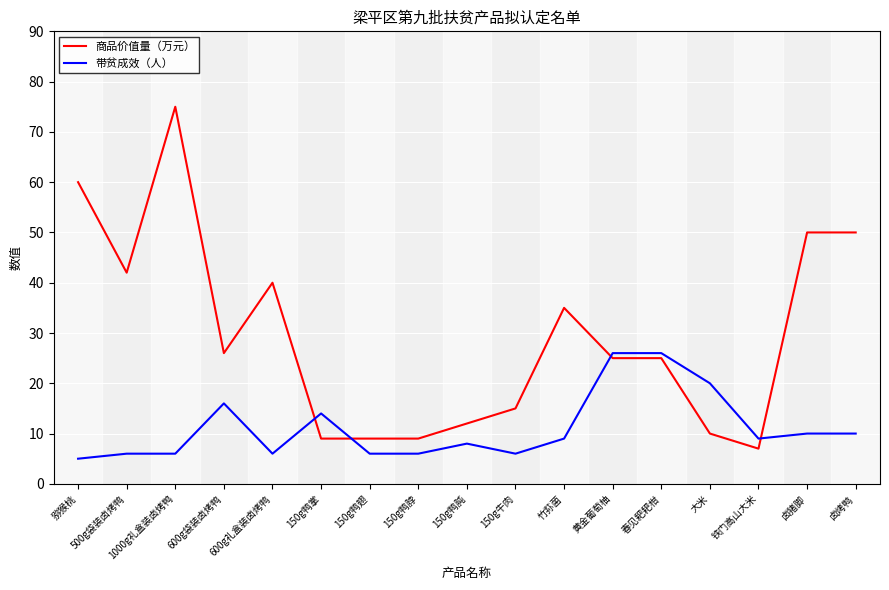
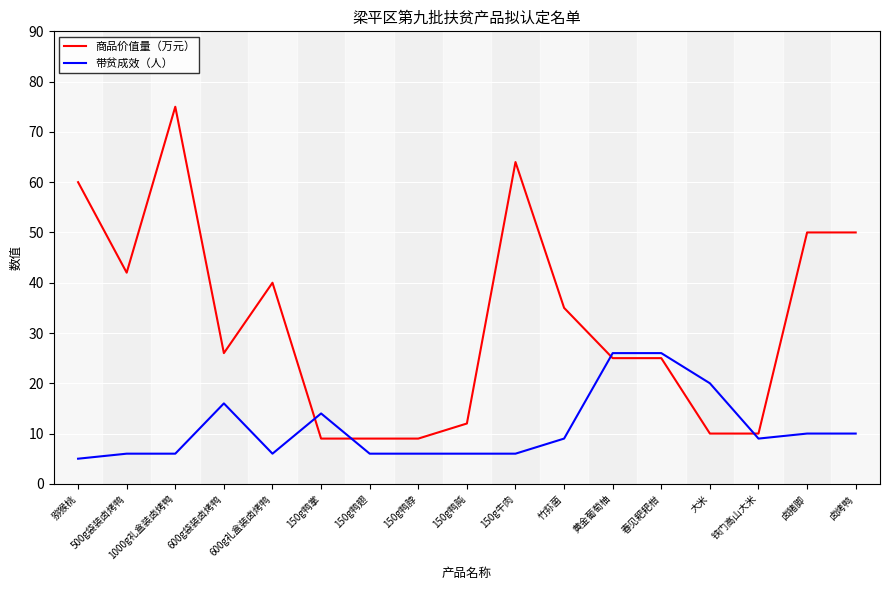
带贫成效（人）, 150g鸭肫: 8 -> 6
商品价值量（万元）, 150g牛肉: 15 -> 64
商品价值量（万元）, 铁门高山大米: 7 -> 10
